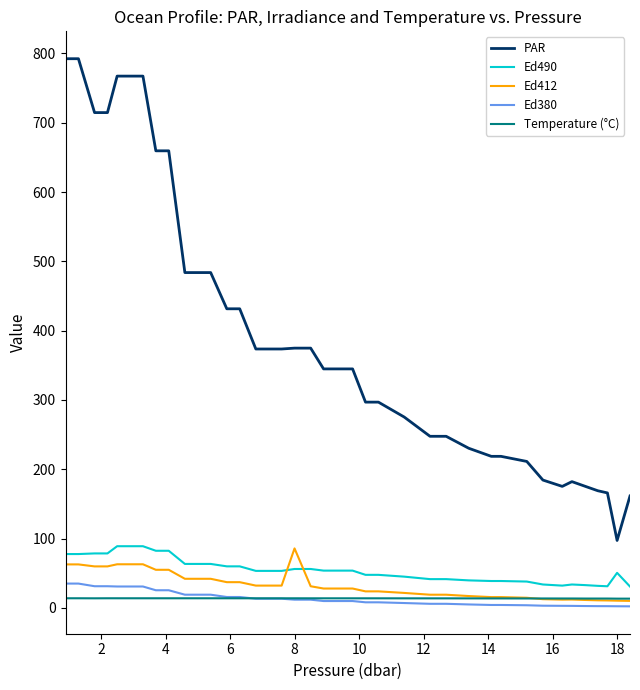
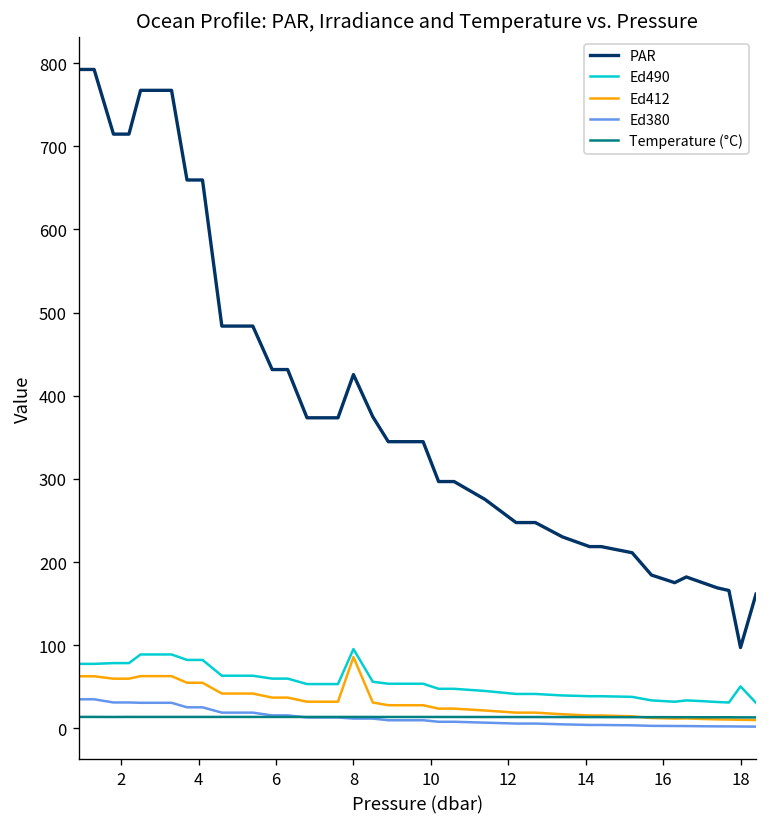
PAR, 8: 370 -> 430
Ed490, 8: 60 -> 100
